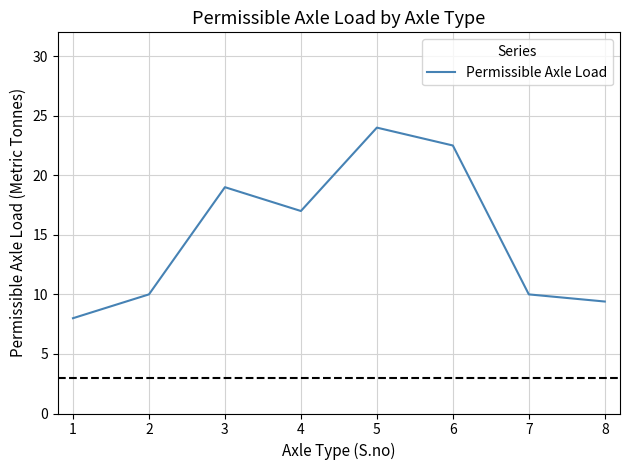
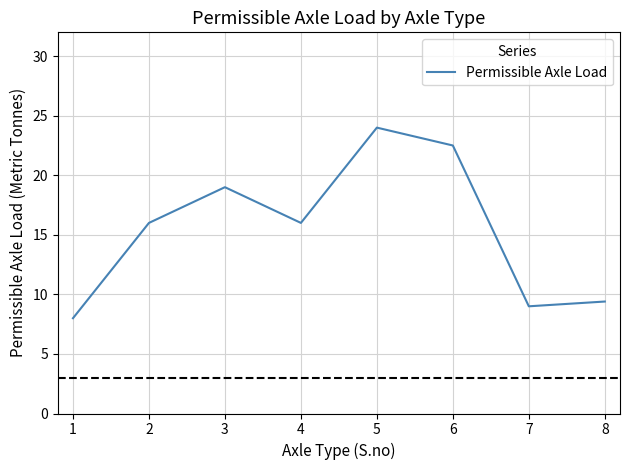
2: 10 -> 16
4: 17 -> 16
7: 10 -> 9
